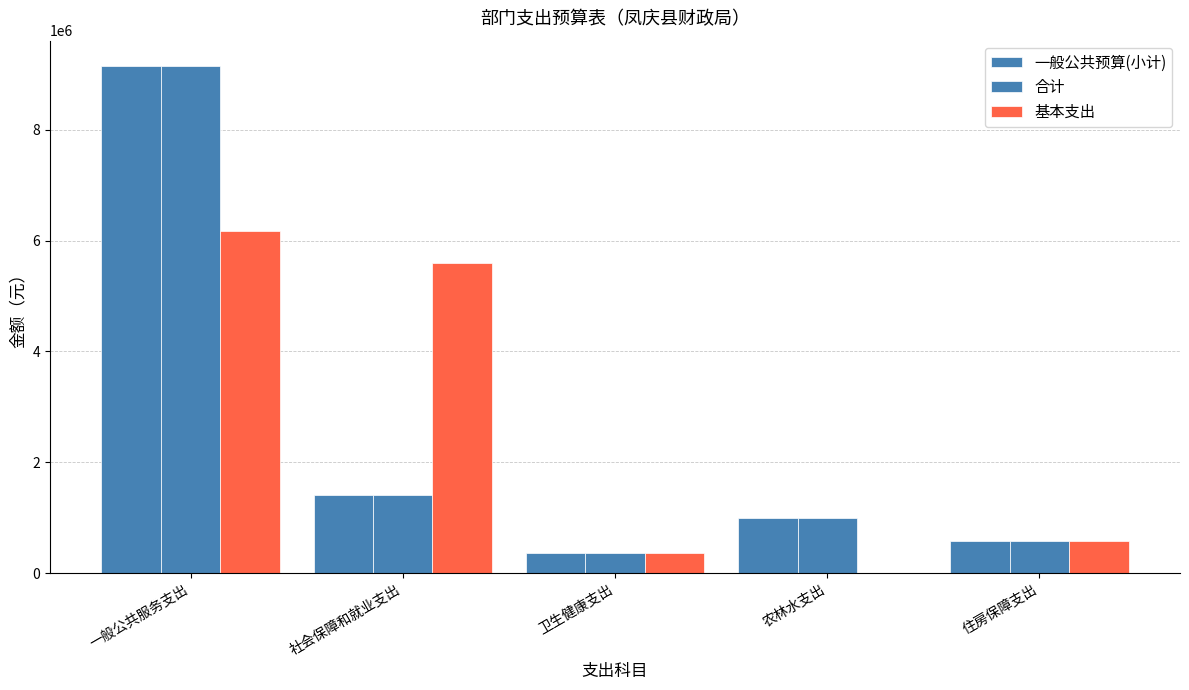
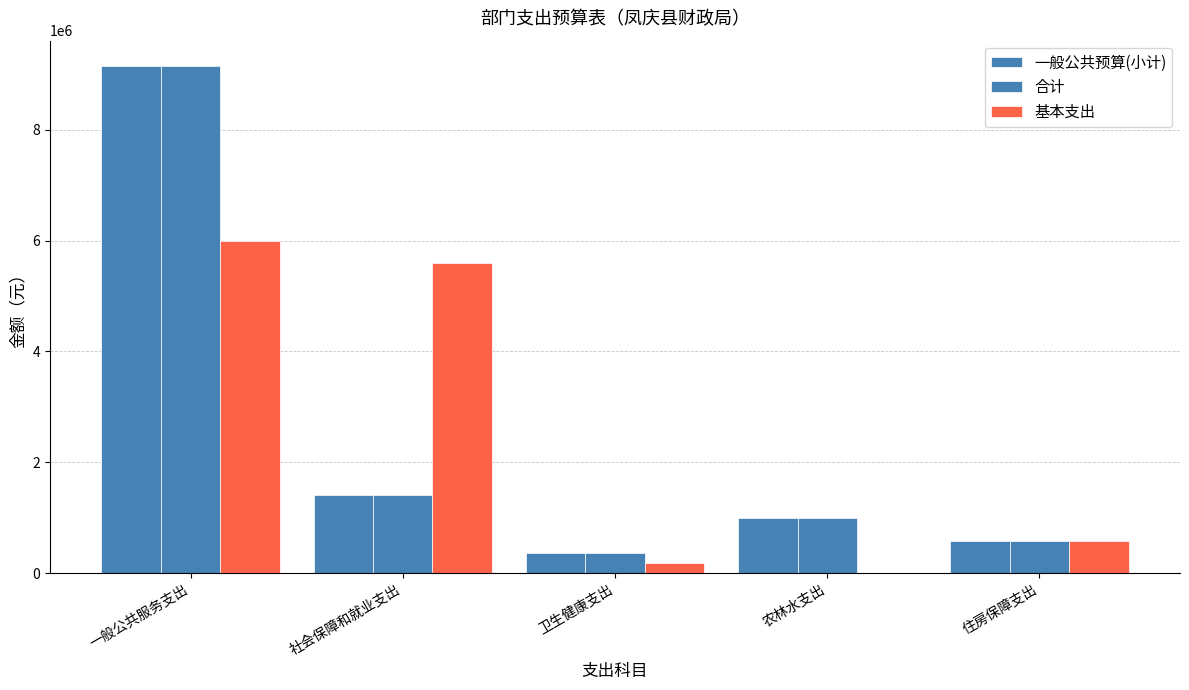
基本支出, 一般公共服务支出: 6200000 -> 6000000
基本支出, 卫生健康支出: 400000 -> 200000
